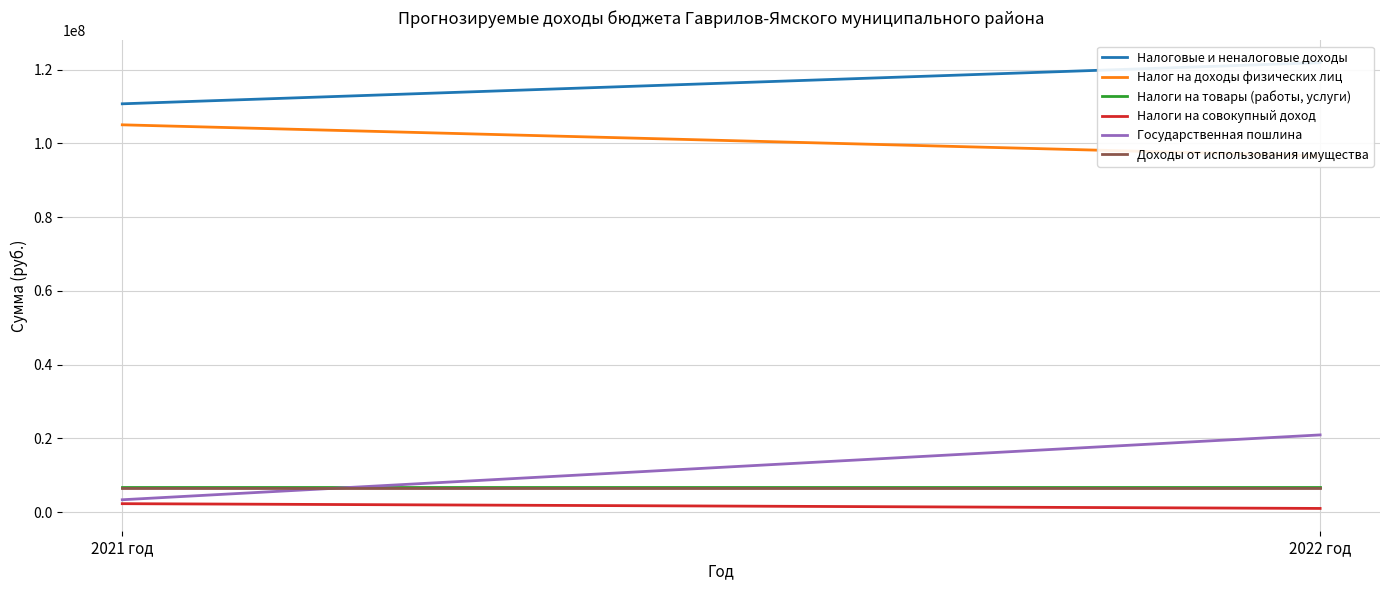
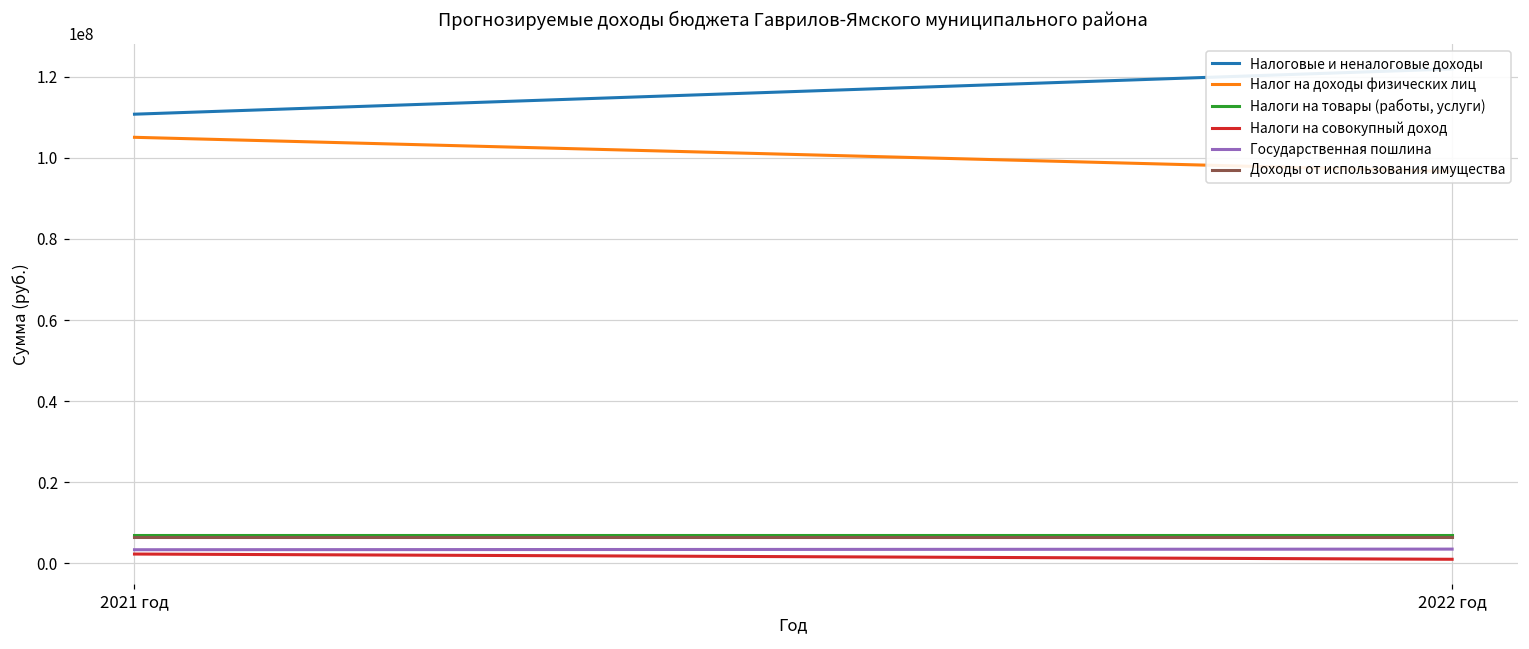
Государственная пошлина, 2022 год: 21000000 -> 4000000
